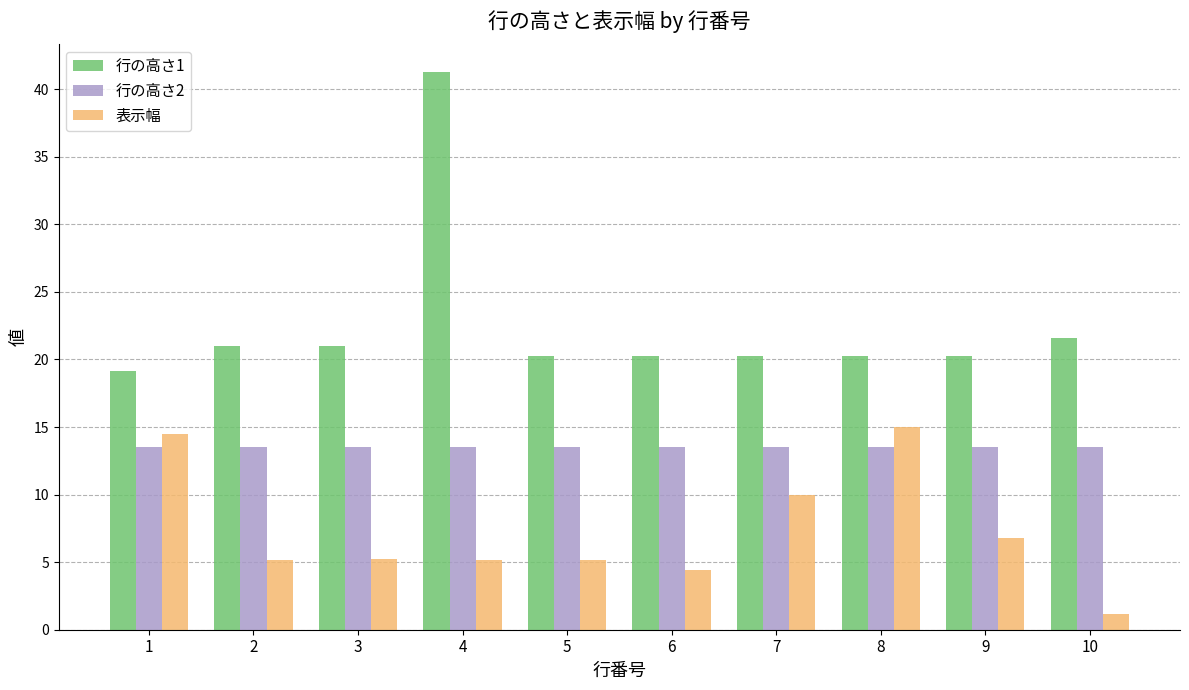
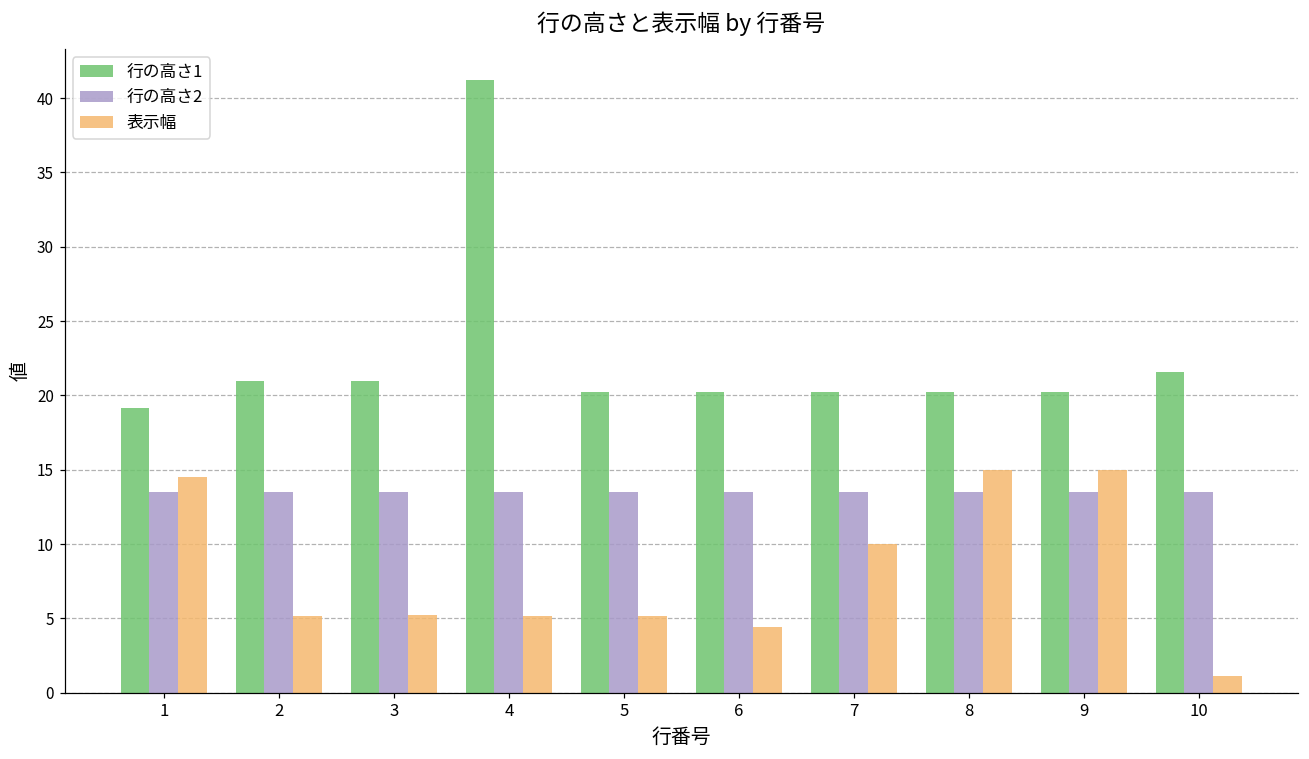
表示幅, 9: 6.8 -> 15.0
